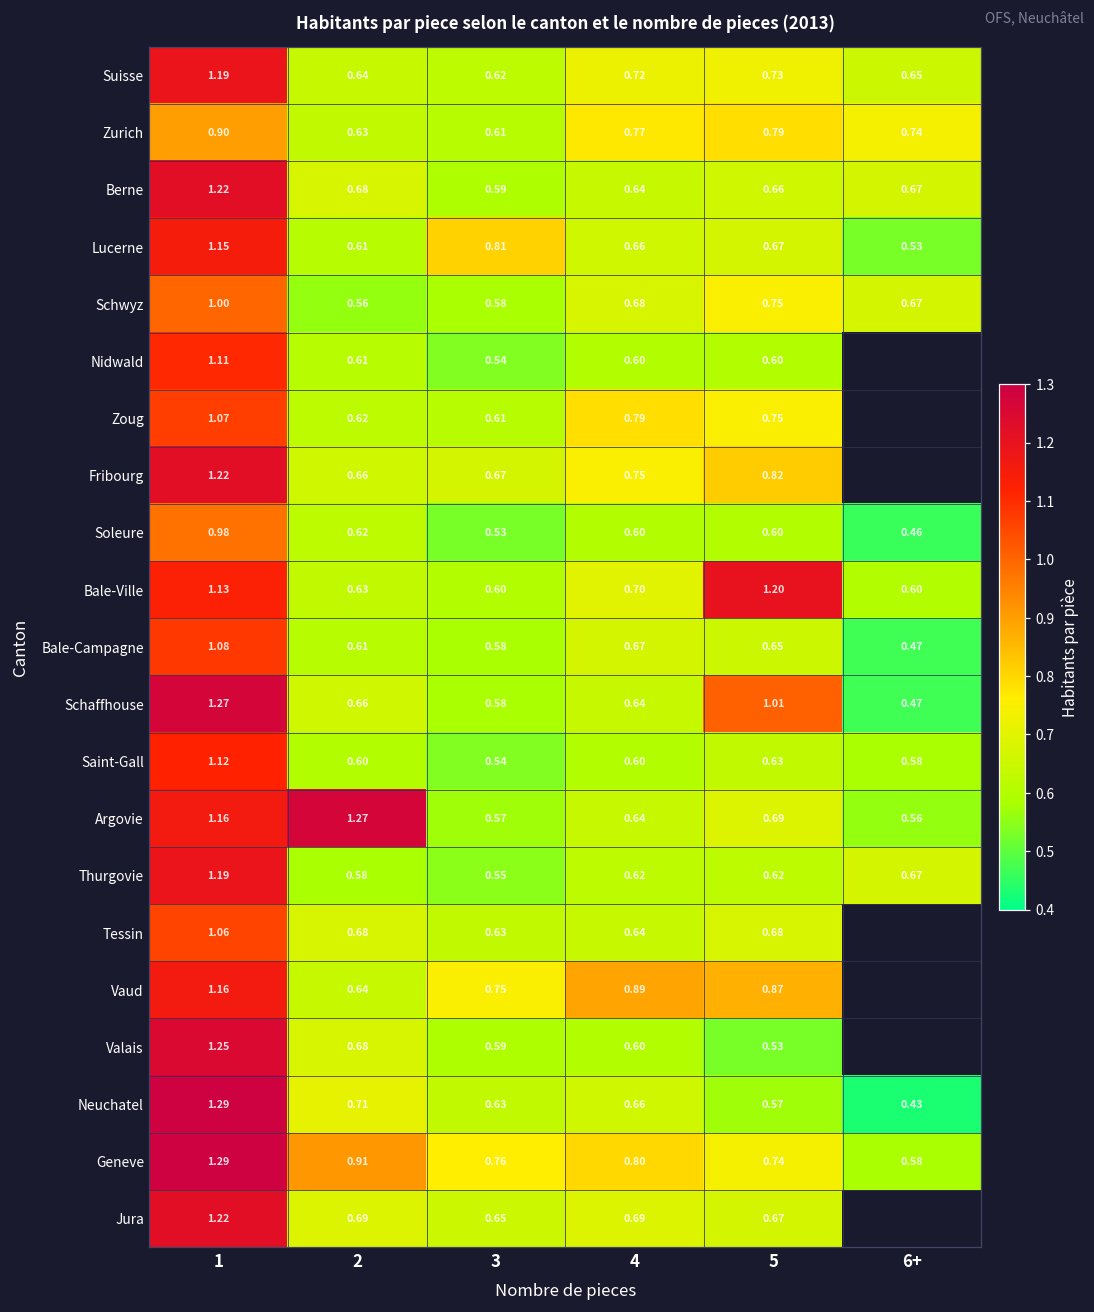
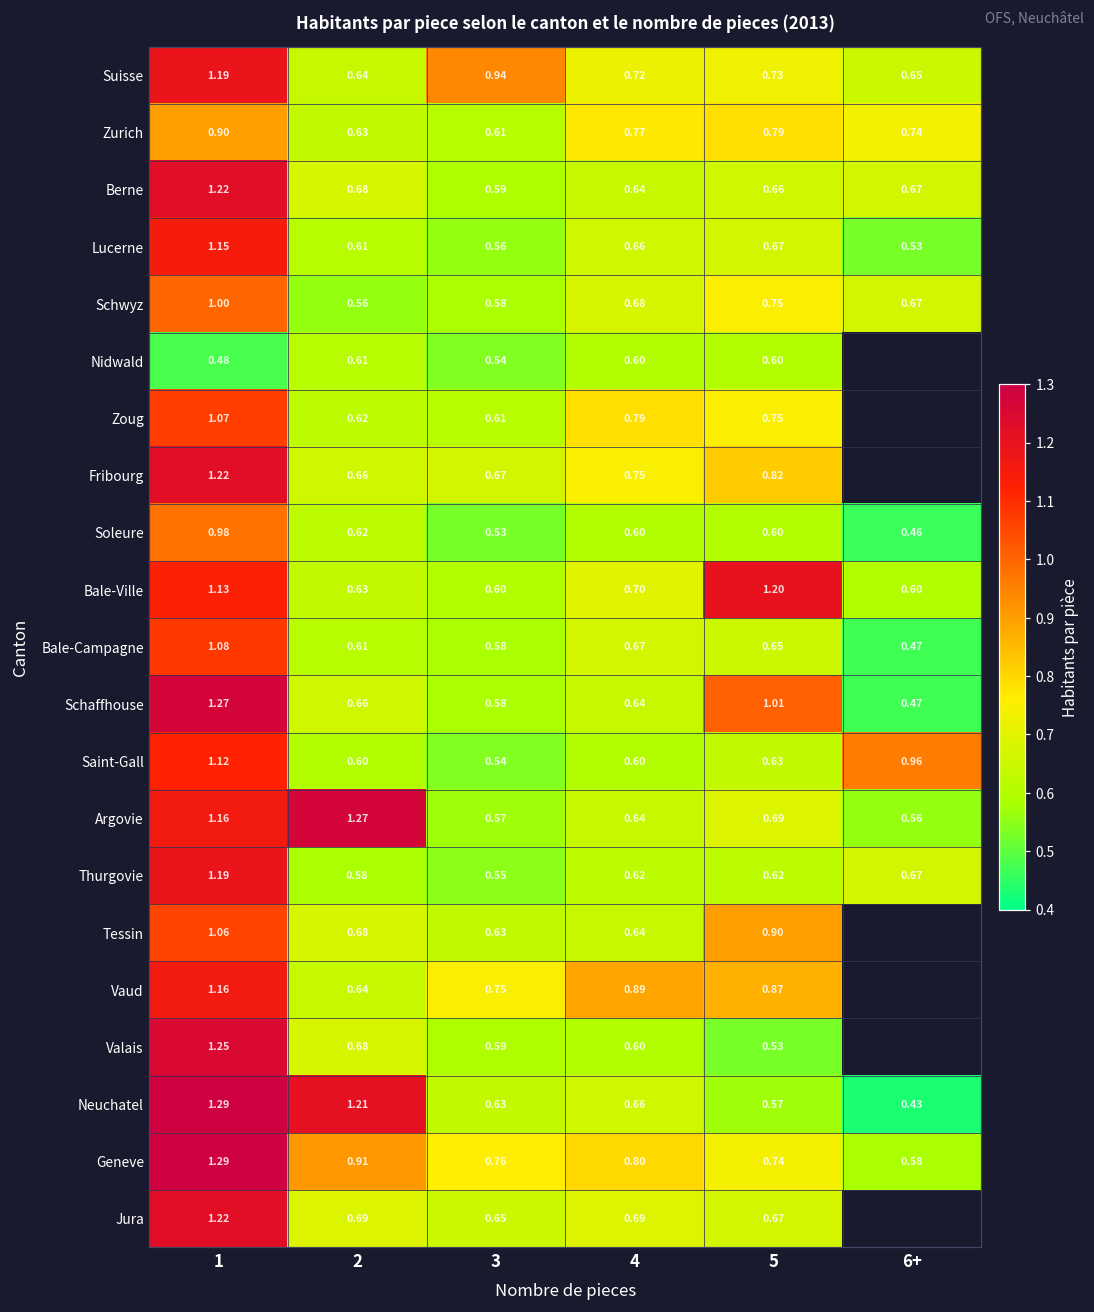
Suisse, 3: 0.62 -> 0.94
Lucerne, 3: 0.81 -> 0.56
Nidwald, 1: 1.11 -> 0.48
Saint-Gall, 6+: 0.58 -> 0.96
Tessin, 5: 0.68 -> 0.90
Neuchatel, 2: 0.71 -> 1.21
